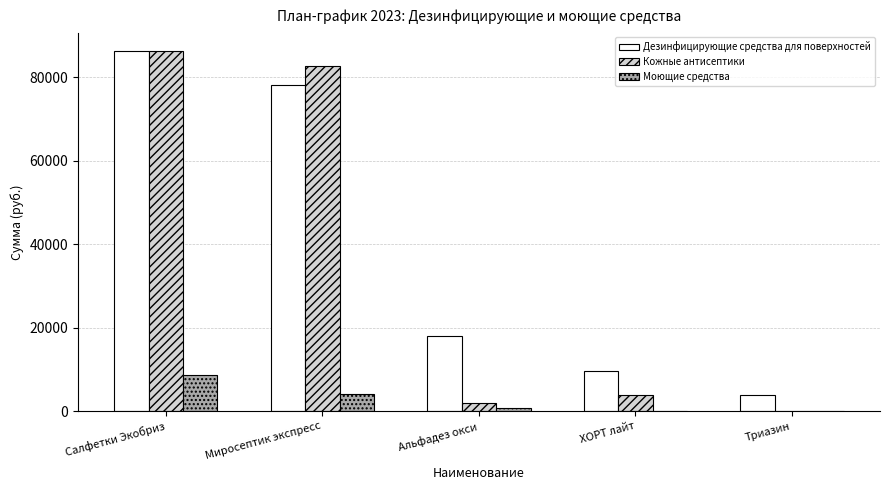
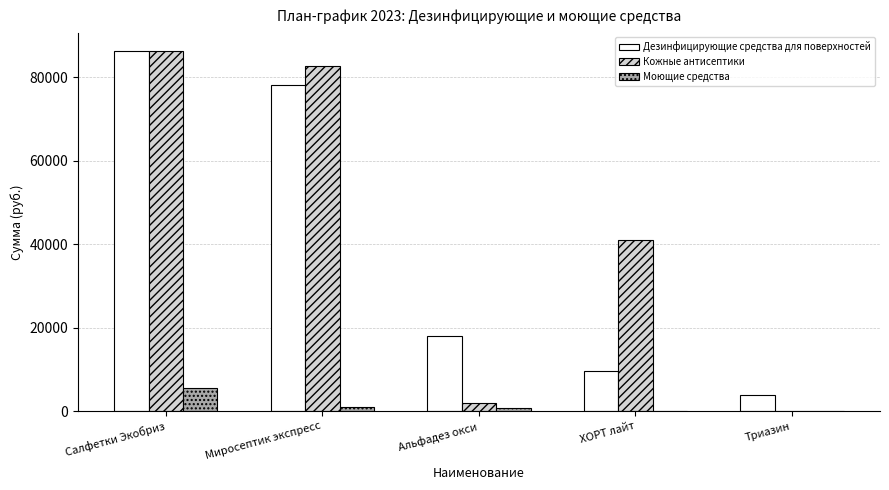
Моющие средства, Салфетки Экобриз: 9000 -> 6000
Моющие средства, Миросептик экспресс: 4000 -> 1000
Кожные антисептики, ХОРТ лайт: 4000 -> 41000
